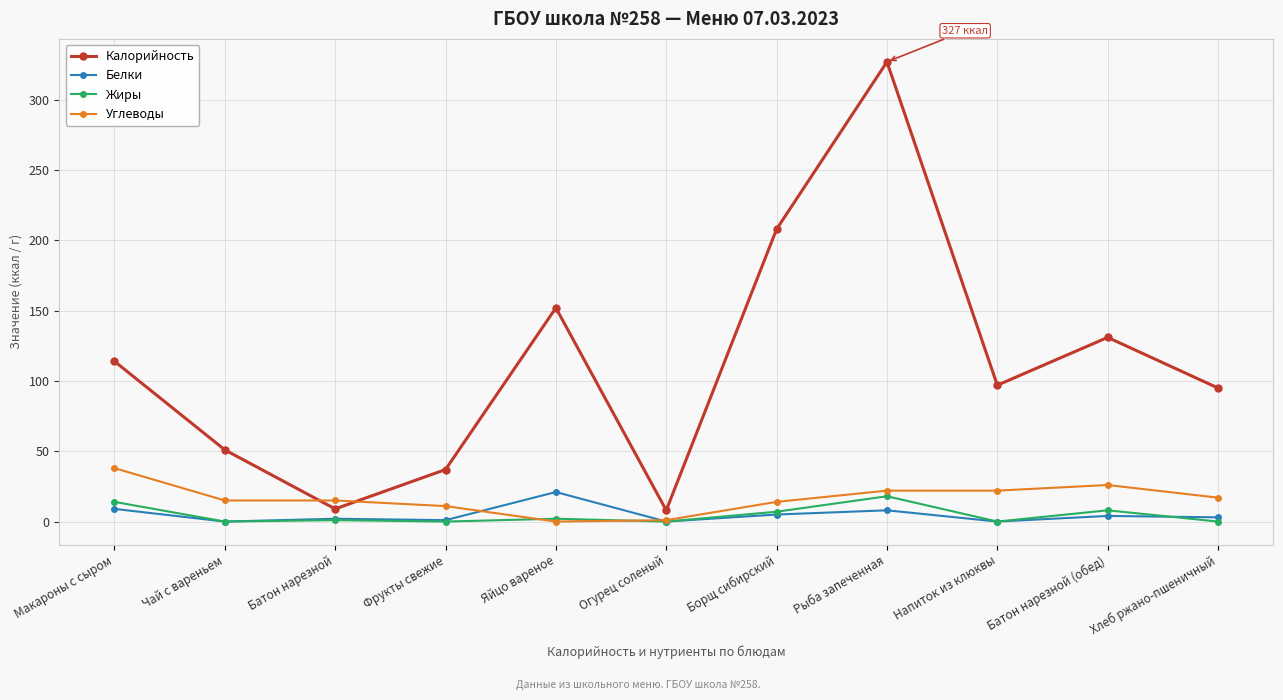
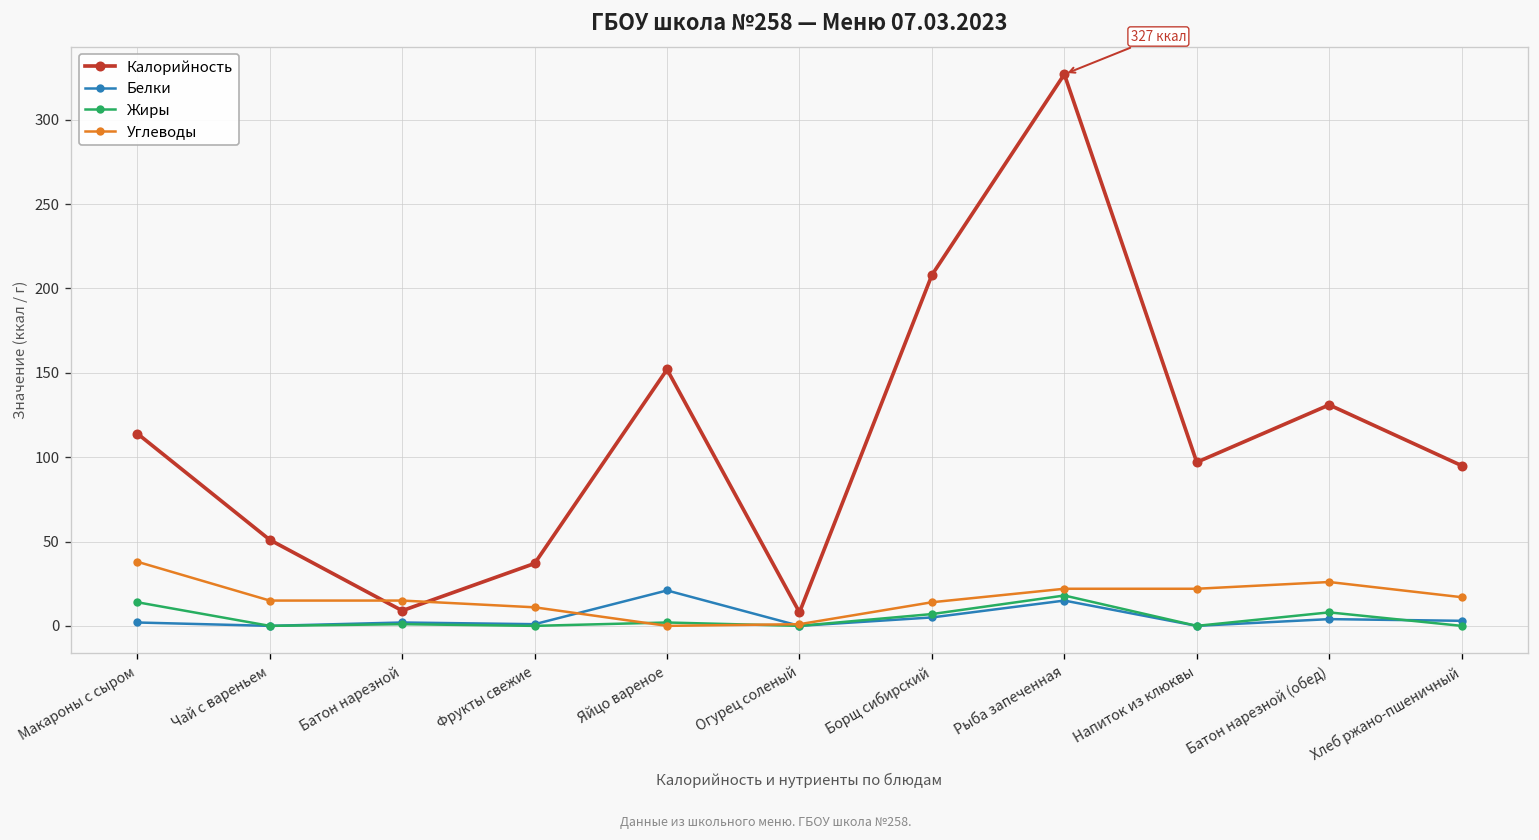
Белки, Макароны с сыром: 9 -> 2
Белки, Рыба запеченная: 8 -> 15
